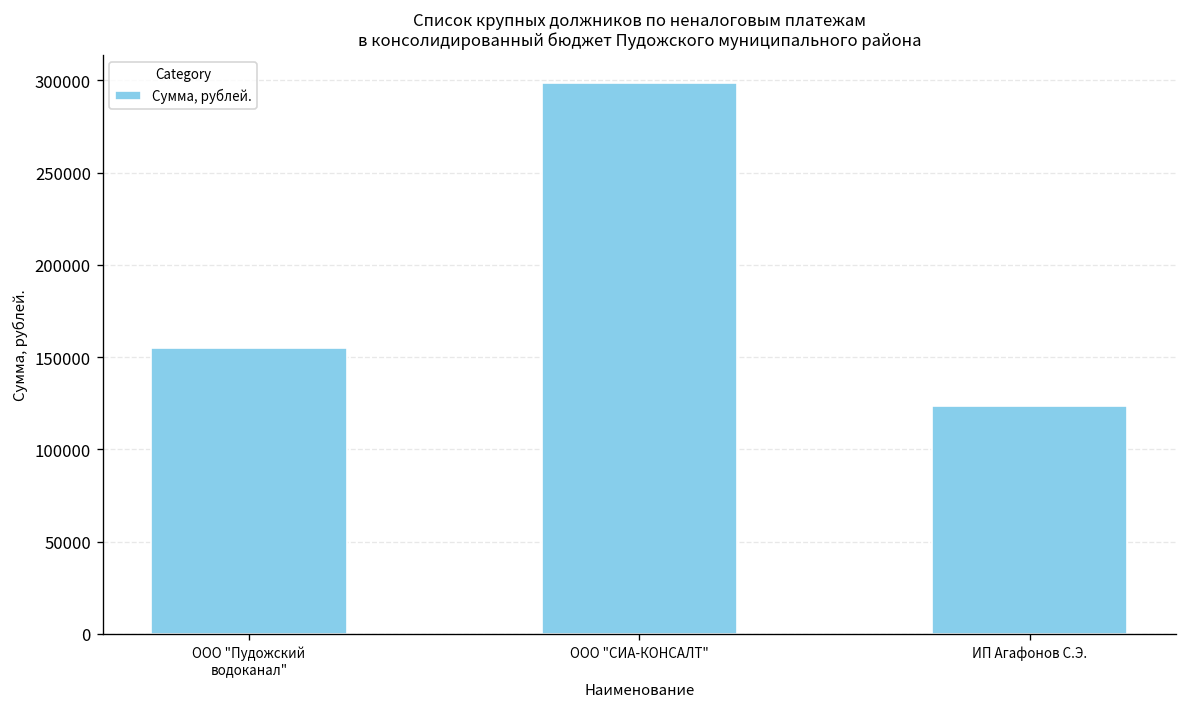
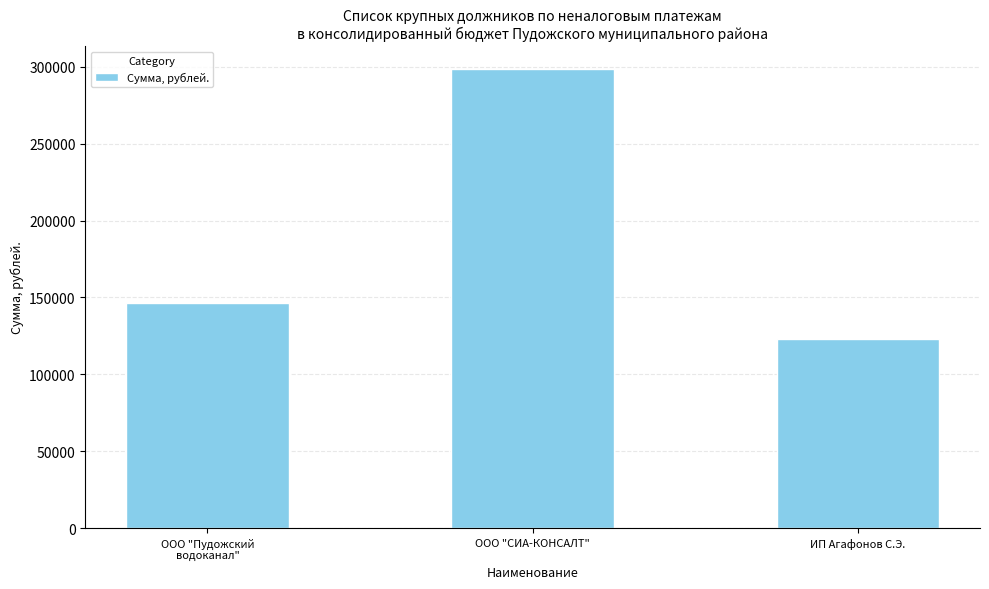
ООО "Пудожский водоканал": 155000 -> 146000
